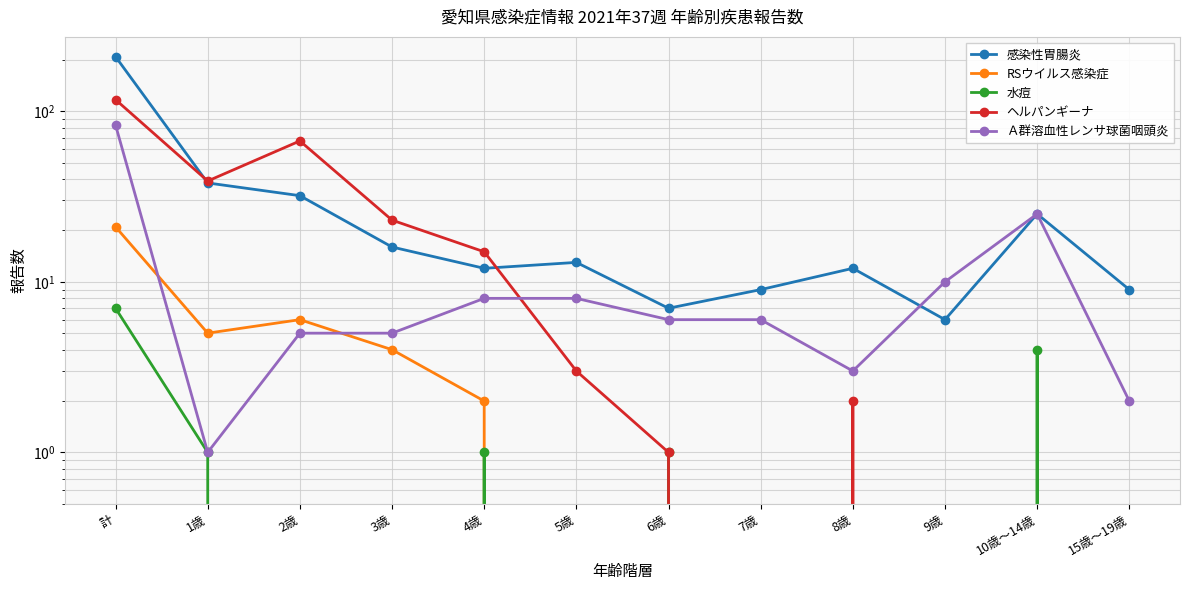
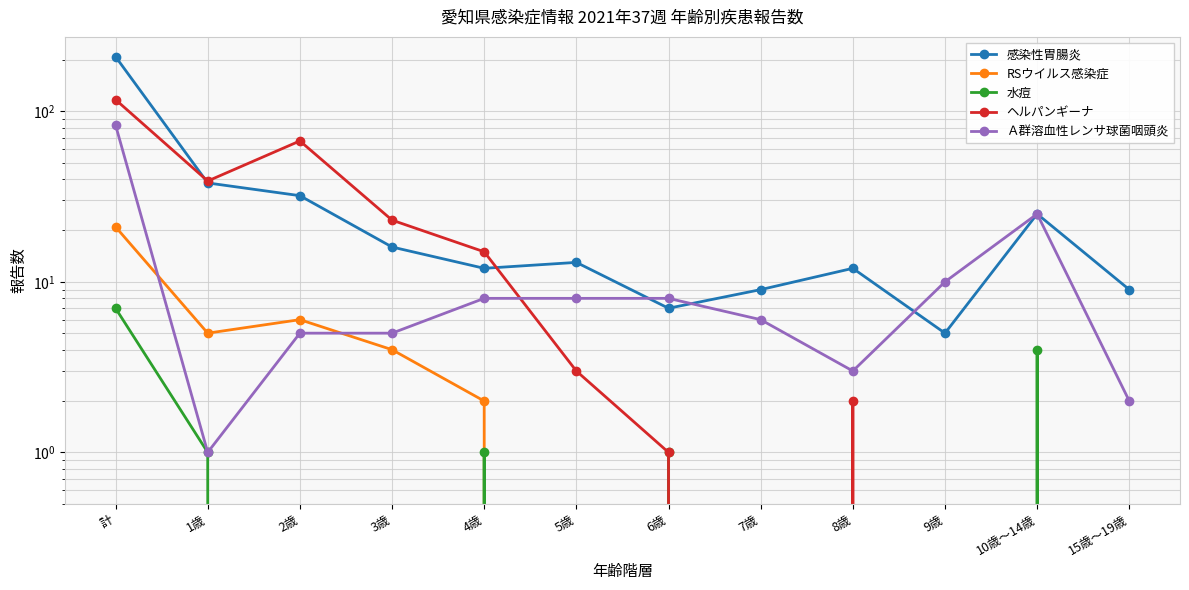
Ａ群溶血性レンサ球菌咽頭炎, 6歳: 6 -> 8
感染性胃腸炎, 9歳: 6 -> 5
